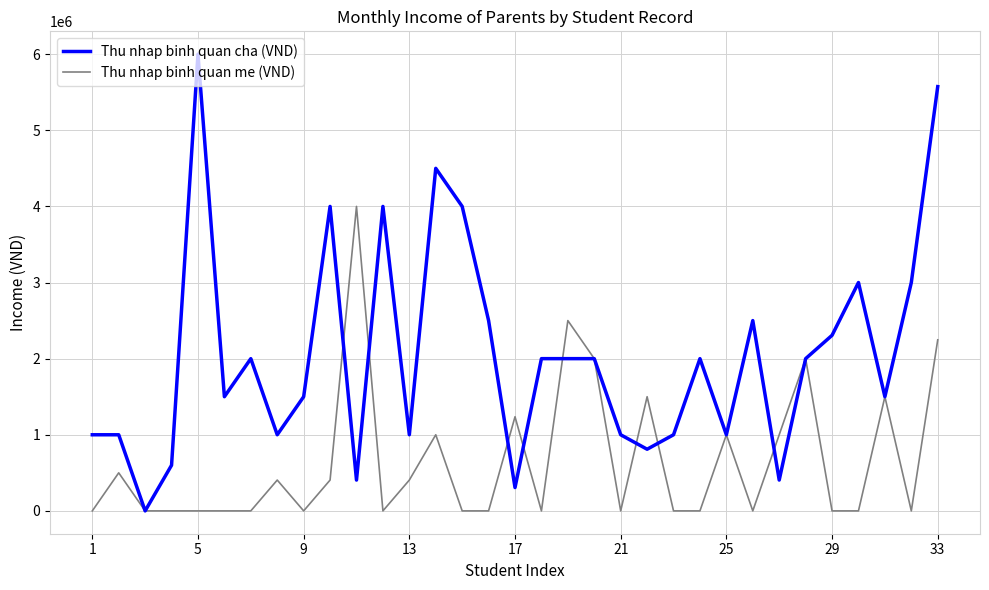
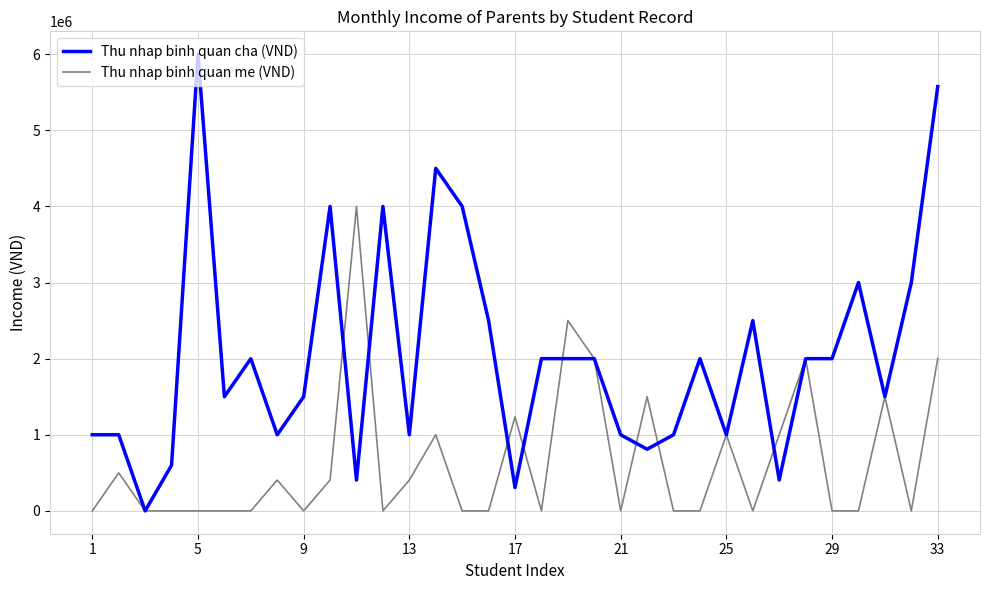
Thu nhap binh quan cha (VND), 29: 2300000 -> 2000000
Thu nhap binh quan me (VND), 33: 2200000 -> 2000000
